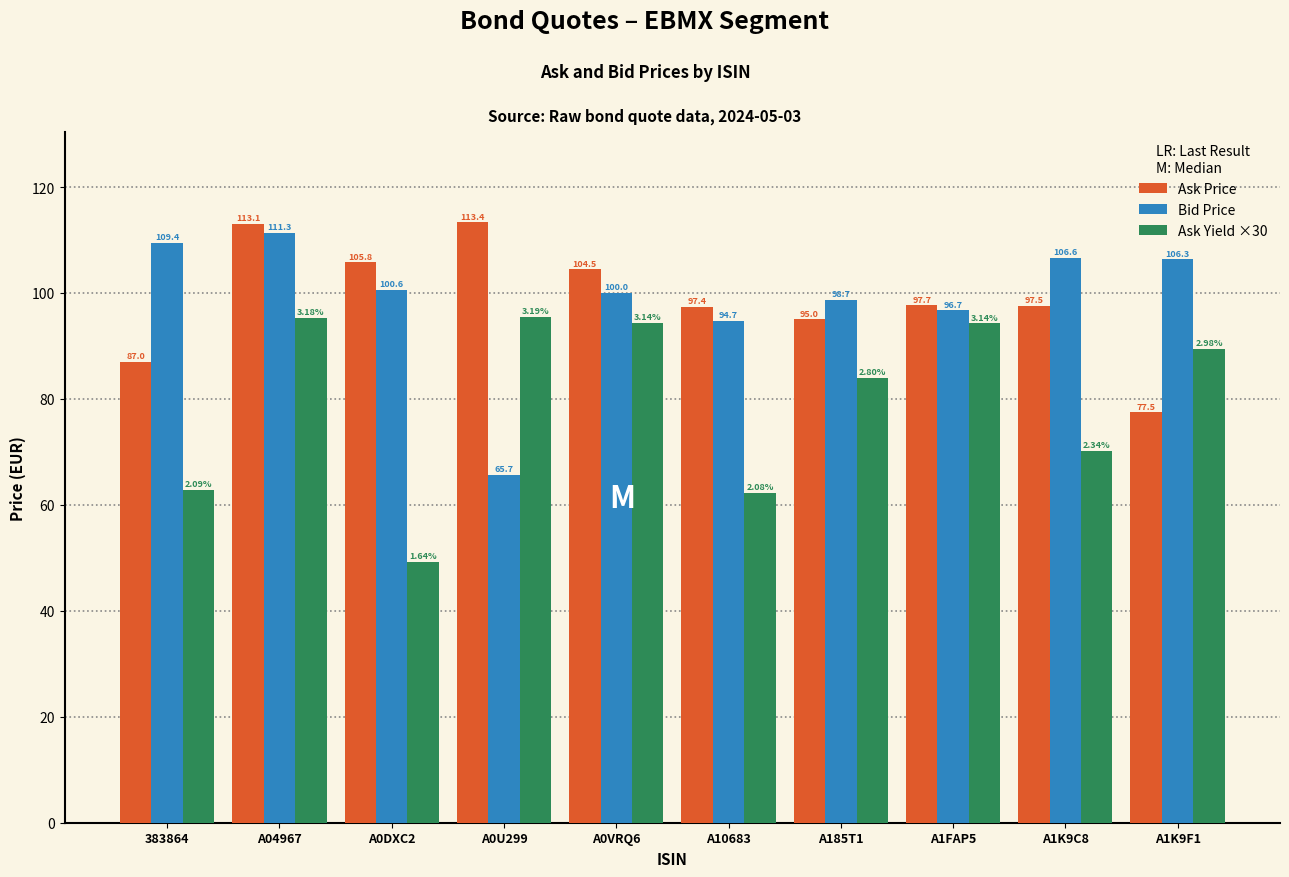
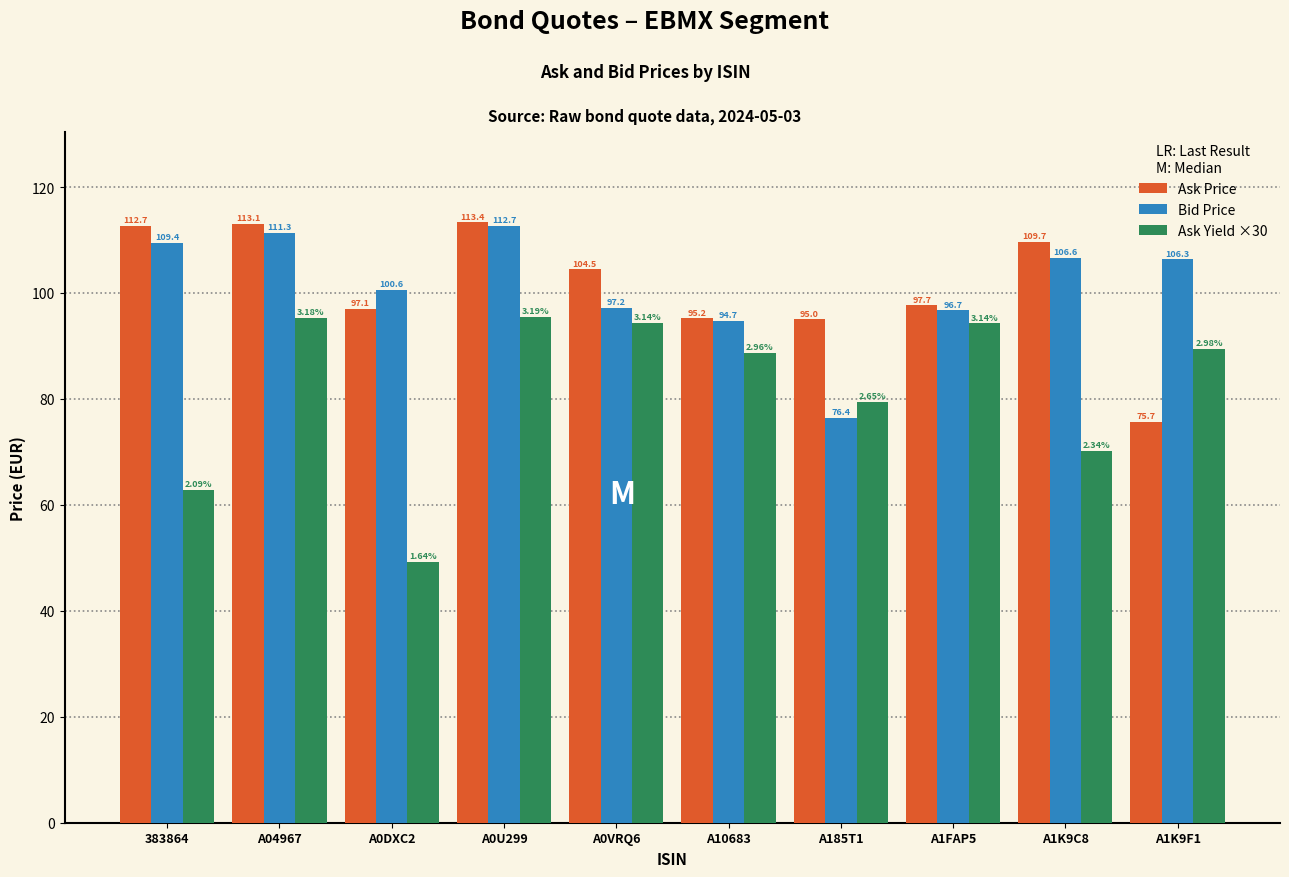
Ask Price, 383864: 87.0 -> 112.7
Ask Price, A0DXC2: 105.8 -> 97.1
Bid Price, A0U299: 65.7 -> 112.7
Bid Price, A0VRQ6: 100.0 -> 97.2
Ask Price, A10683: 97.4 -> 95.2
Ask Yield ×30, A10683: 2.08% -> 2.96%
Bid Price, A185T1: 98.7 -> 76.4
Ask Yield ×30, A185T1: 2.80% -> 2.65%
Ask Price, A1K9C8: 97.5 -> 109.7
Ask Price, A1K9F1: 77.5 -> 75.7
